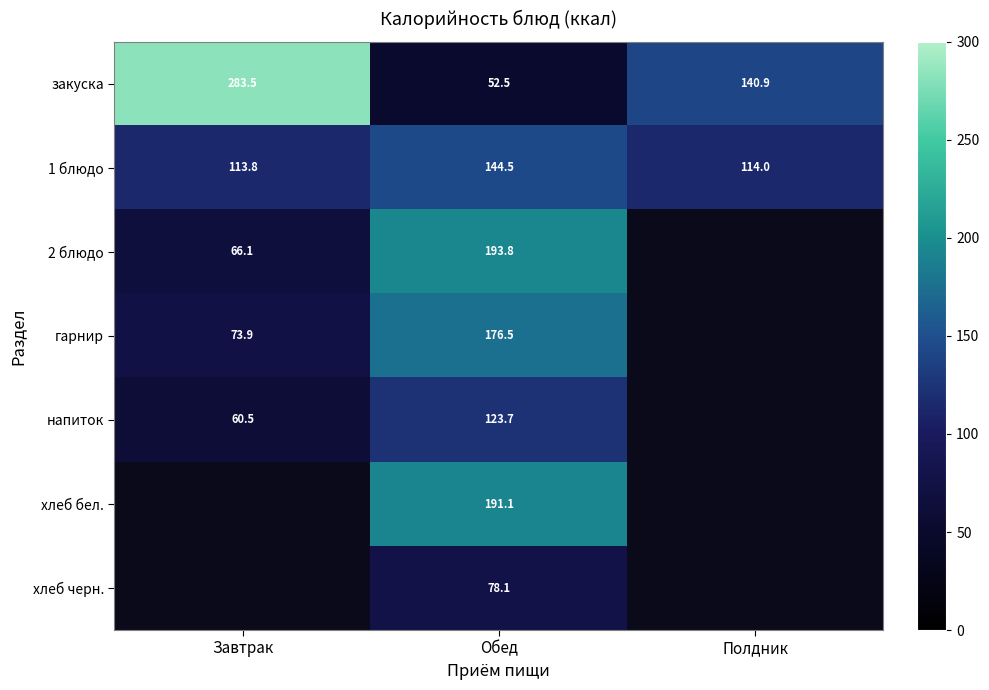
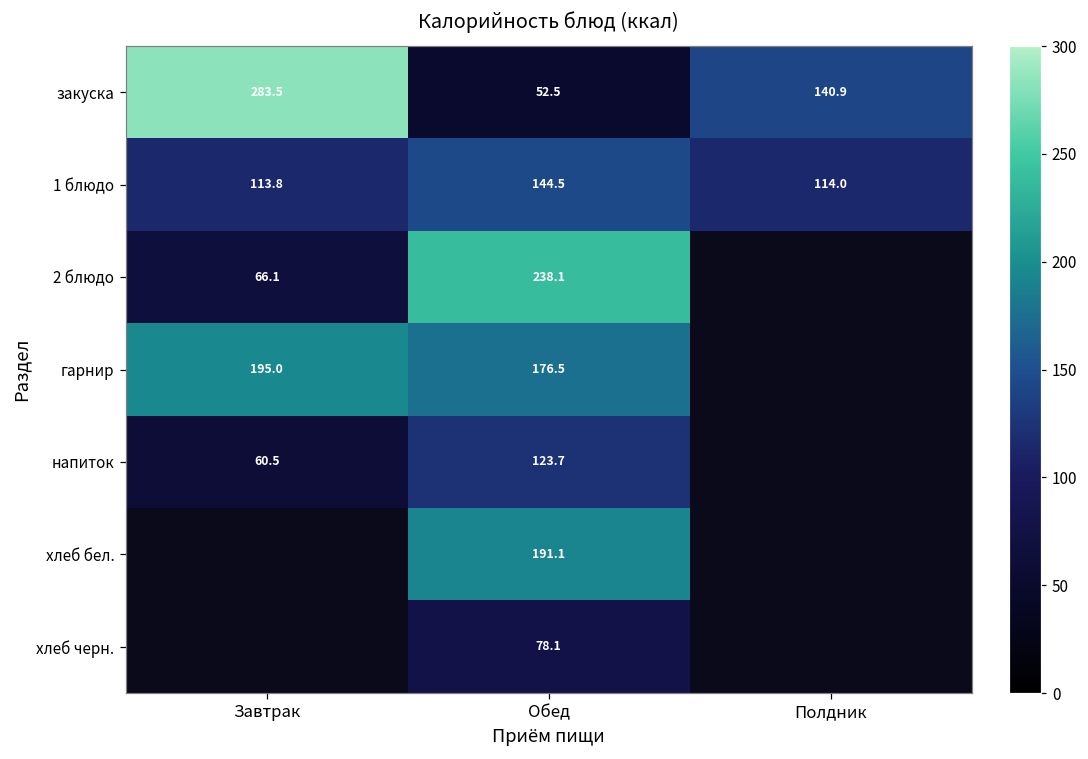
2 блюдо, Обед: 193.8 -> 238.1
гарнир, Завтрак: 73.9 -> 195.0
